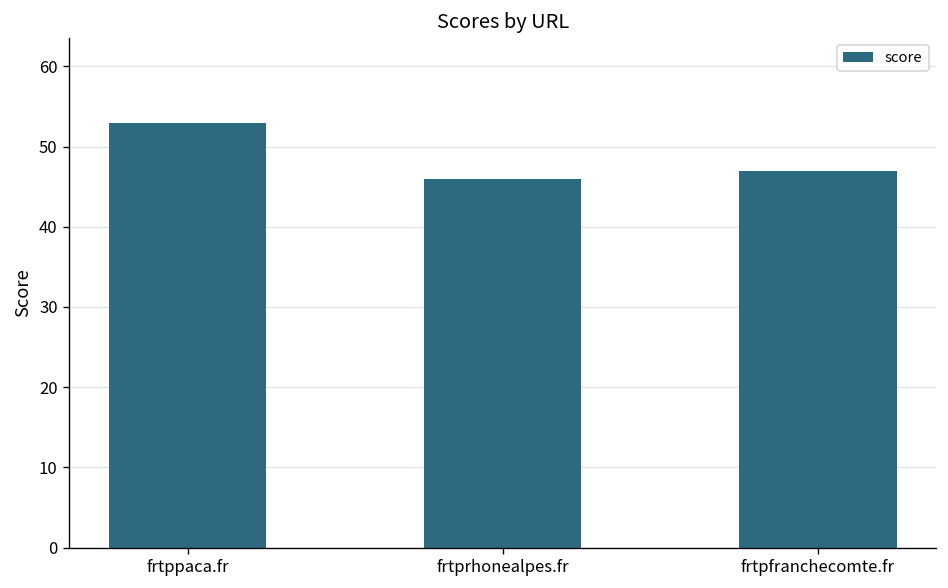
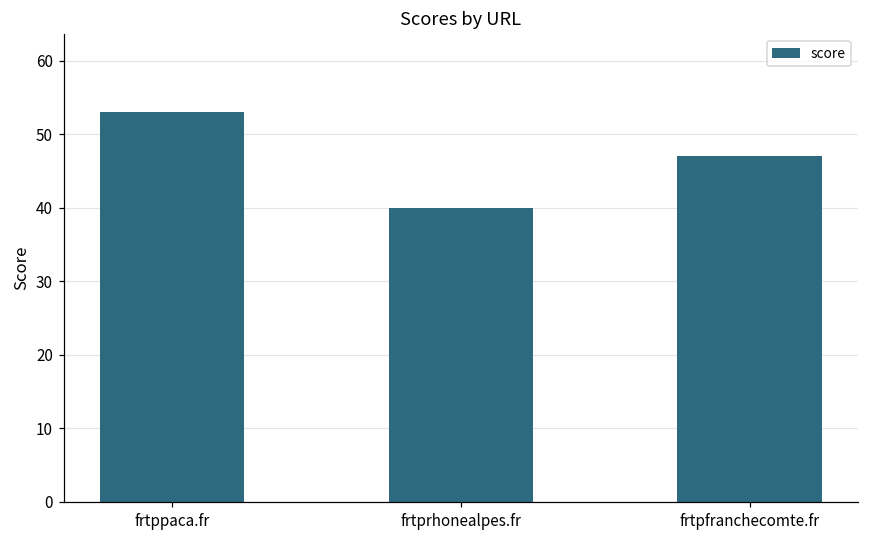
frtprhonealpes.fr: 46 -> 40
